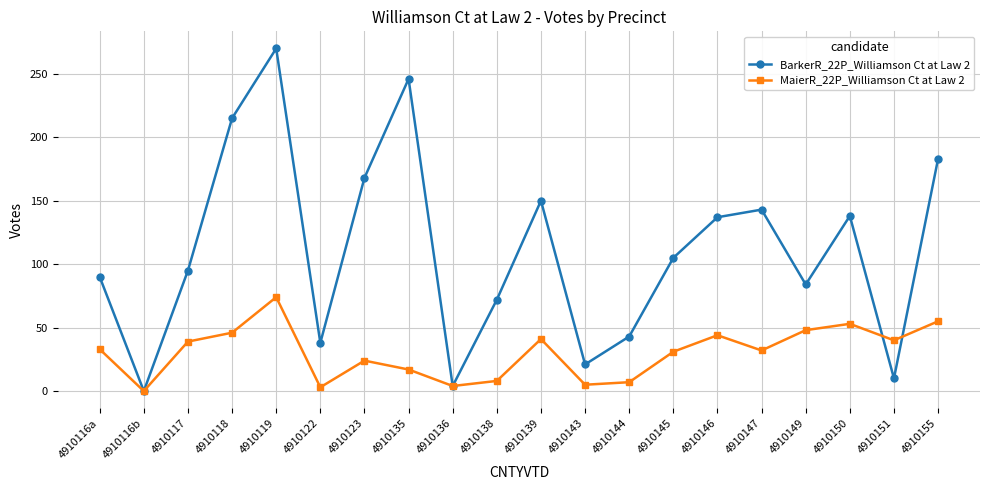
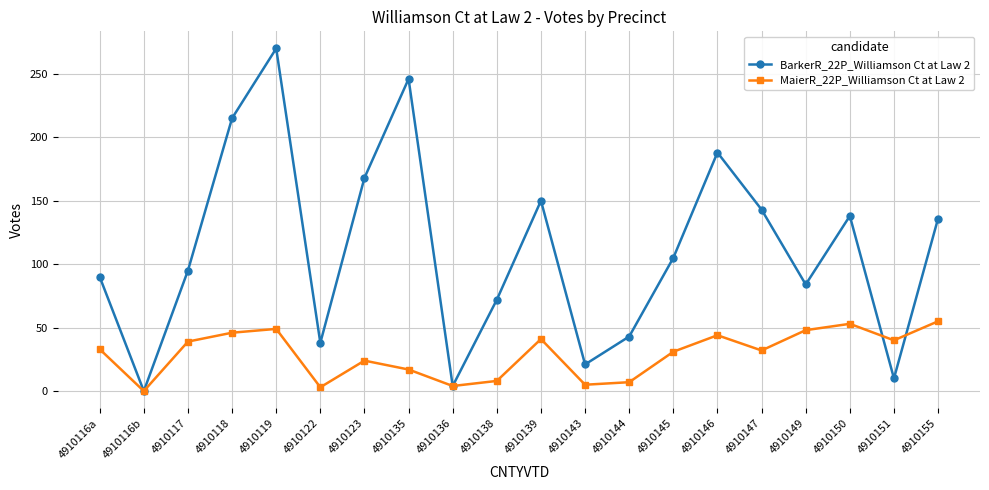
MaierR_22P_Williamson Ct at Law 2, 4910119: 74 -> 49
BarkerR_22P_Williamson Ct at Law 2, 4910146: 137 -> 188
BarkerR_22P_Williamson Ct at Law 2, 4910155: 183 -> 136
